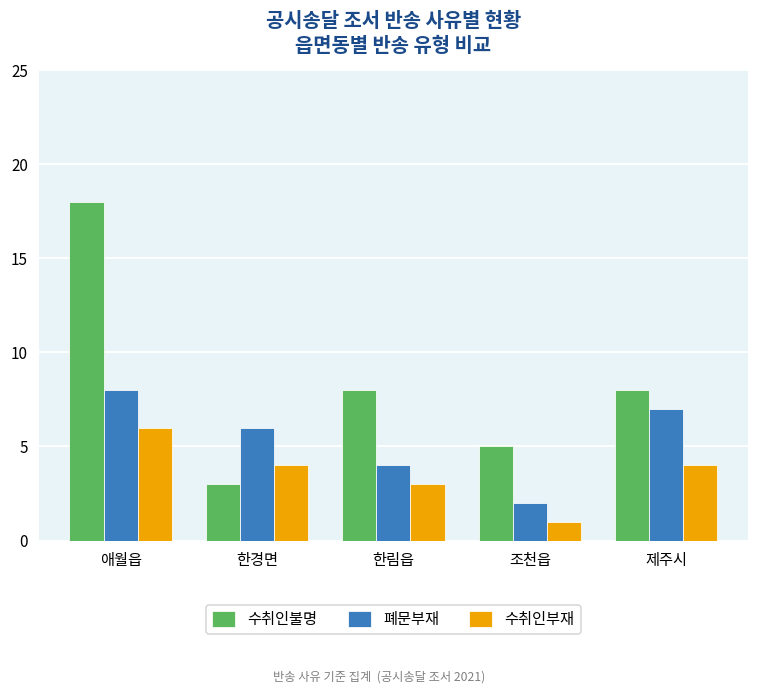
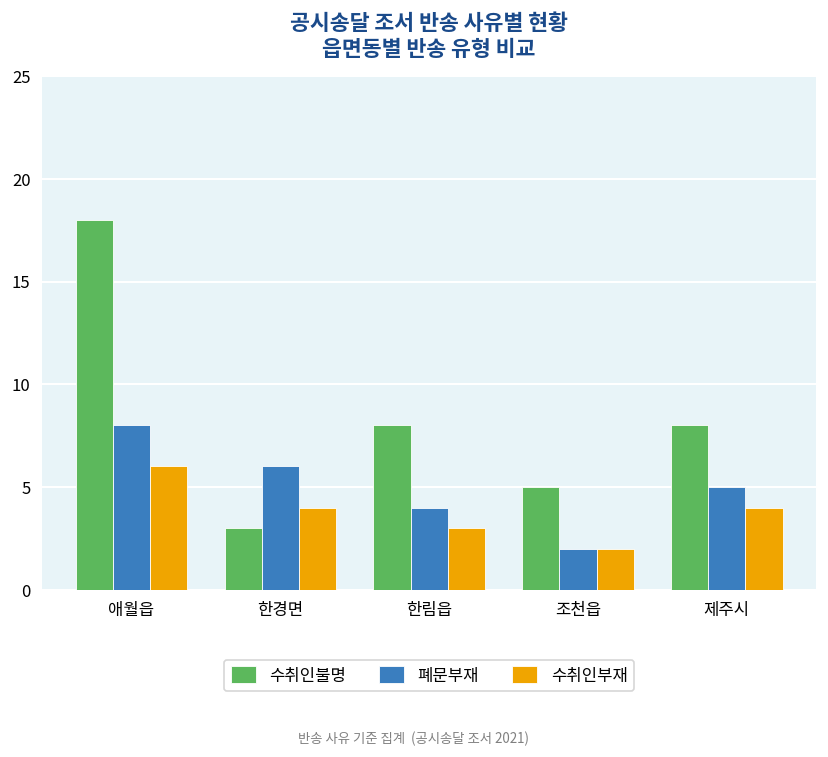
수취인부재, 조천읍: 1 -> 2
폐문부재, 제주시: 7 -> 5
